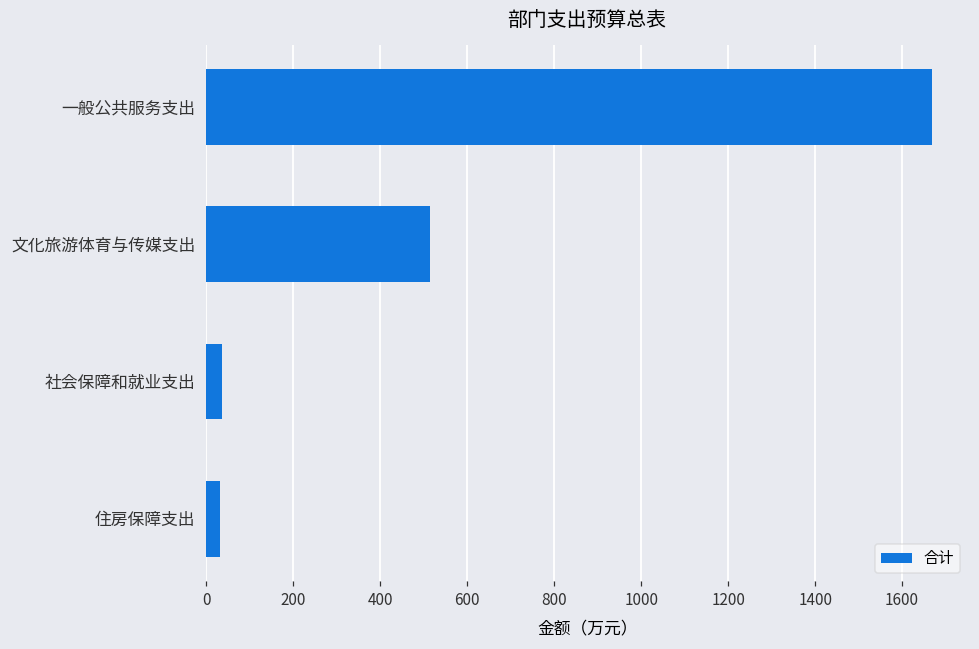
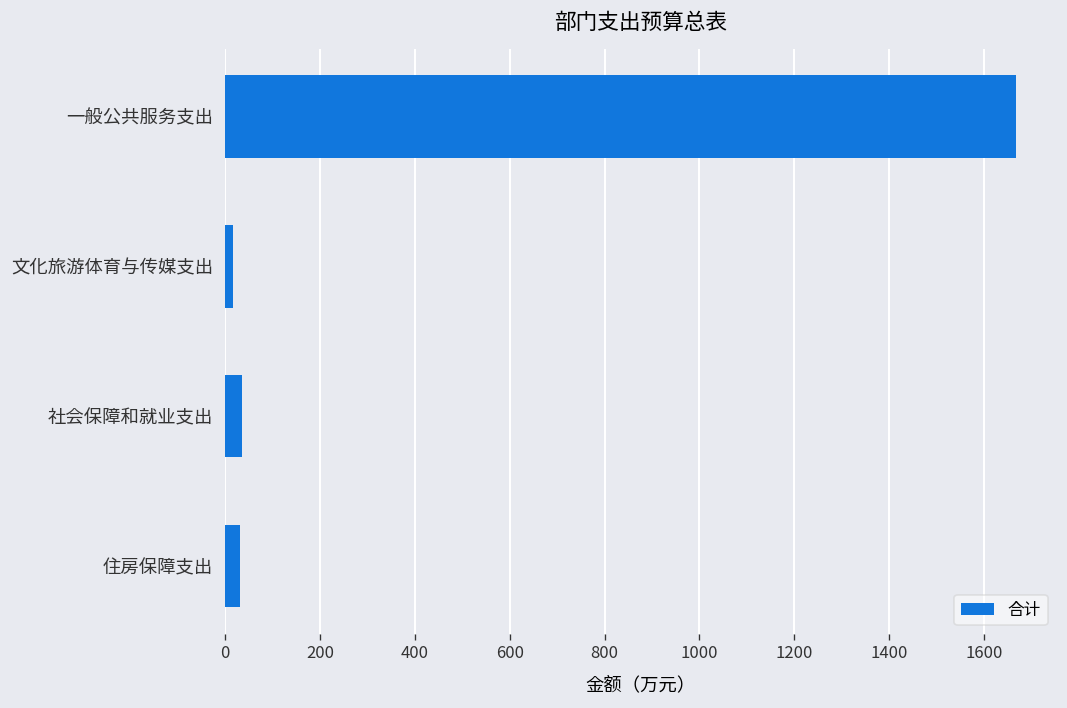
文化旅游体育与传媒支出: 520 -> 20
